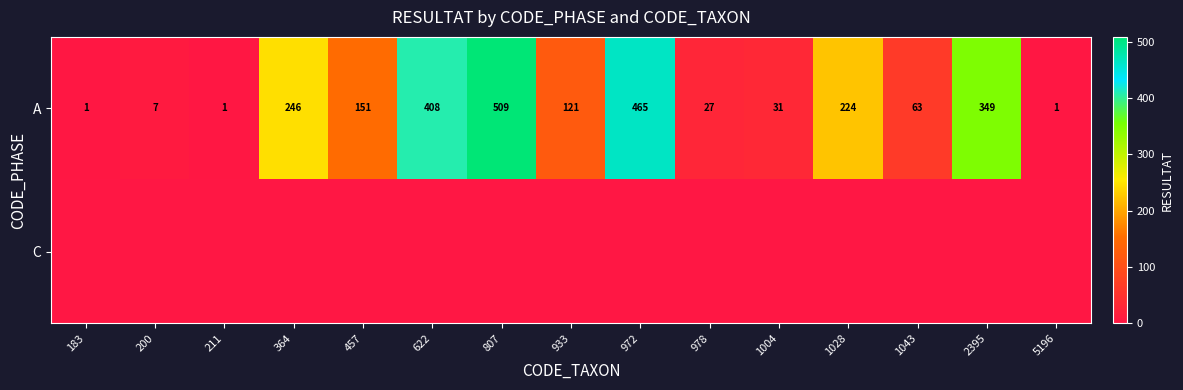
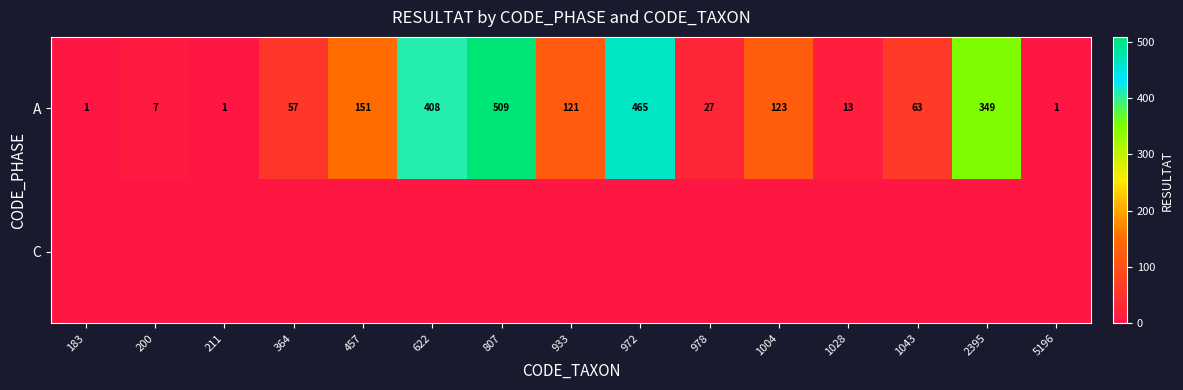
A, 364: 246 -> 57
A, 1004: 31 -> 123
A, 1028: 224 -> 13
